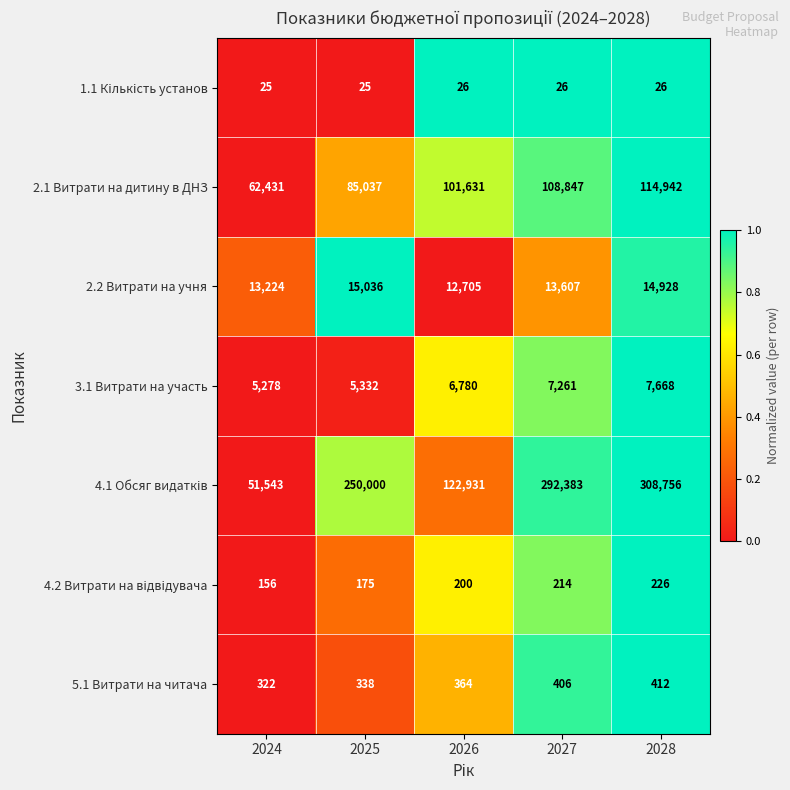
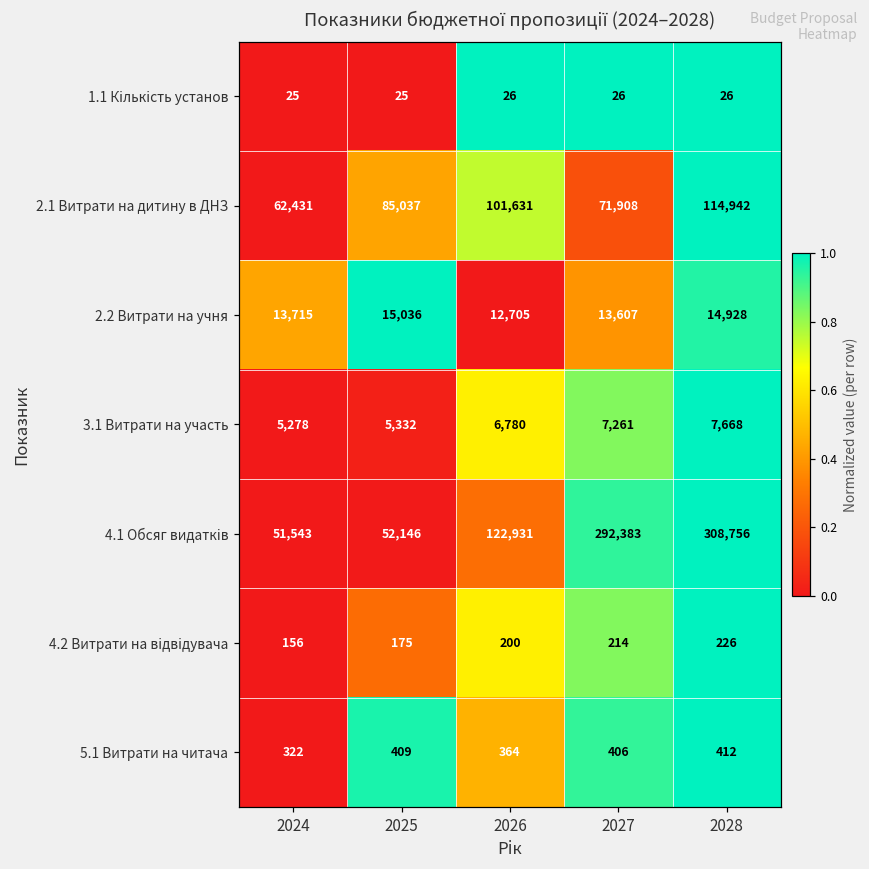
2.1 Витрати на дитину в ДНЗ, 2027: 108,847 -> 71,908
2.2 Витрати на учня, 2024: 13,224 -> 13,715
4.1 Обсяг видатків, 2025: 250,000 -> 52,146
5.1 Витрати на читача, 2025: 338 -> 409
